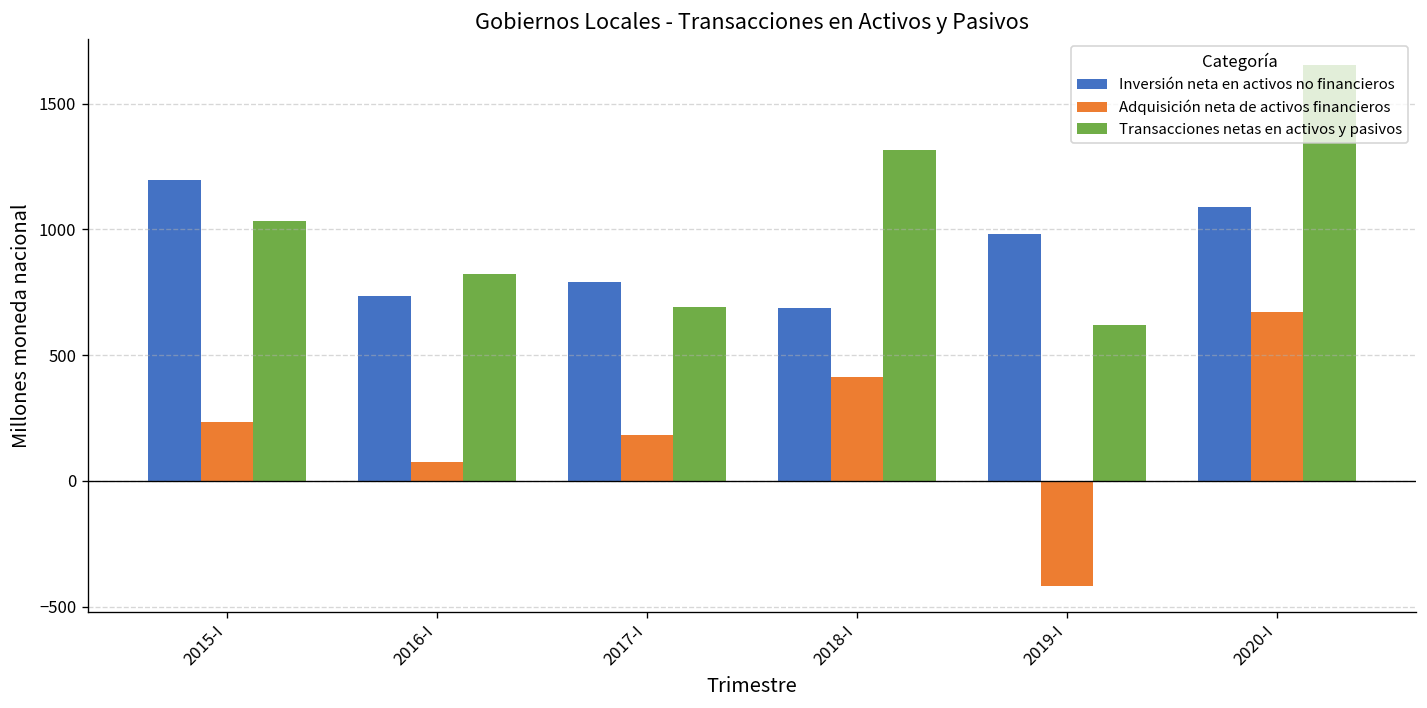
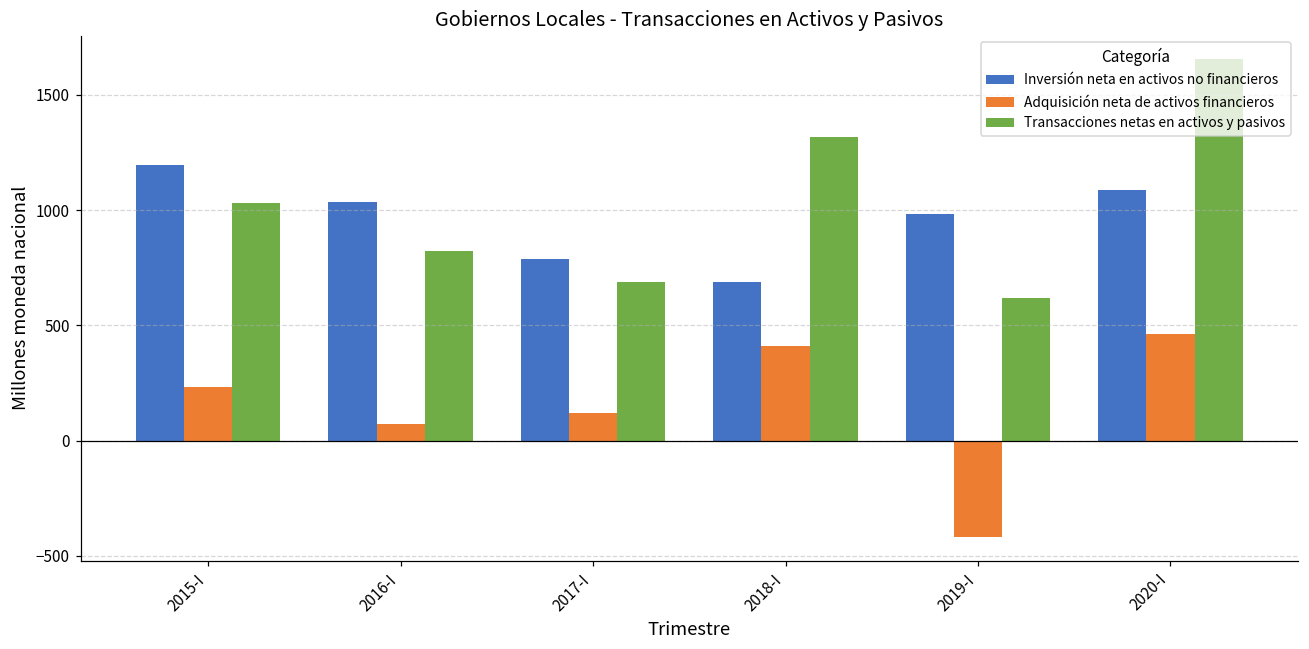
Inversión neta en activos no financieros, 2016-I: 730 -> 1030
Adquisición neta de activos financieros, 2017-I: 180 -> 120
Adquisición neta de activos financieros, 2020-I: 670 -> 460
